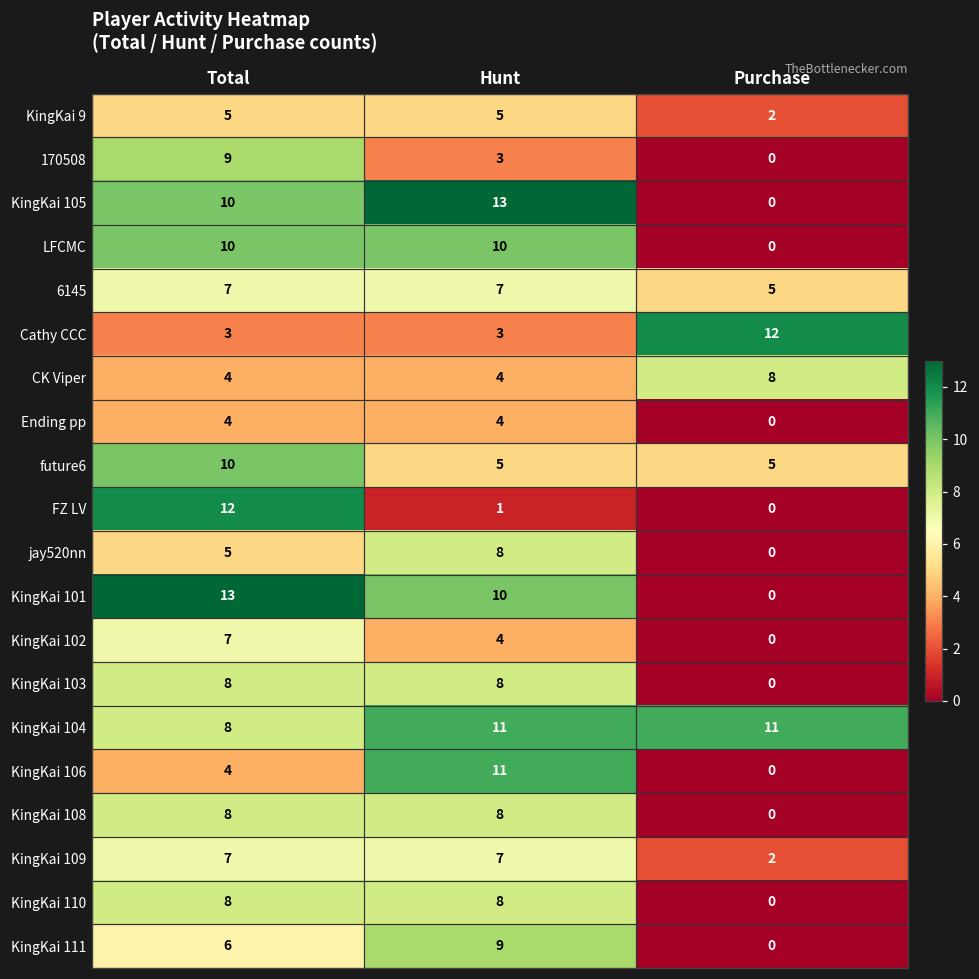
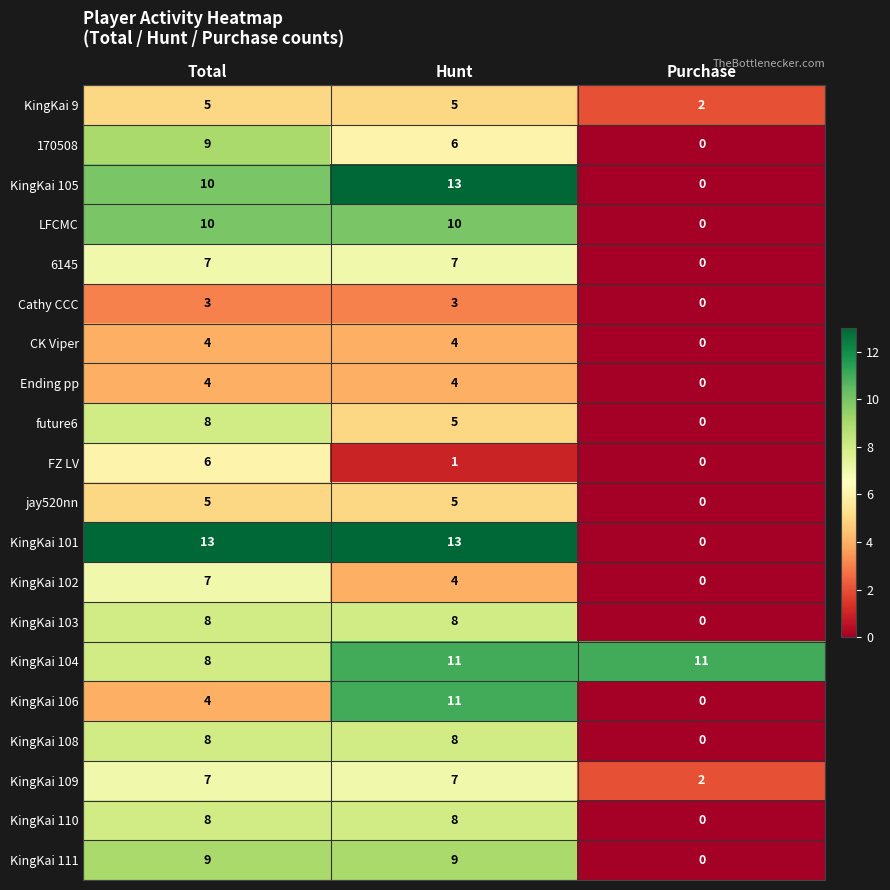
170508, Hunt: 3 -> 6
6145, Purchase: 5 -> 0
Cathy CCC, Purchase: 12 -> 0
CK Viper, Purchase: 8 -> 0
future6, Total: 10 -> 8
future6, Purchase: 5 -> 0
FZ LV, Total: 12 -> 6
jay520nn, Hunt: 8 -> 5
KingKai 101, Hunt: 10 -> 13
KingKai 111, Total: 6 -> 9
